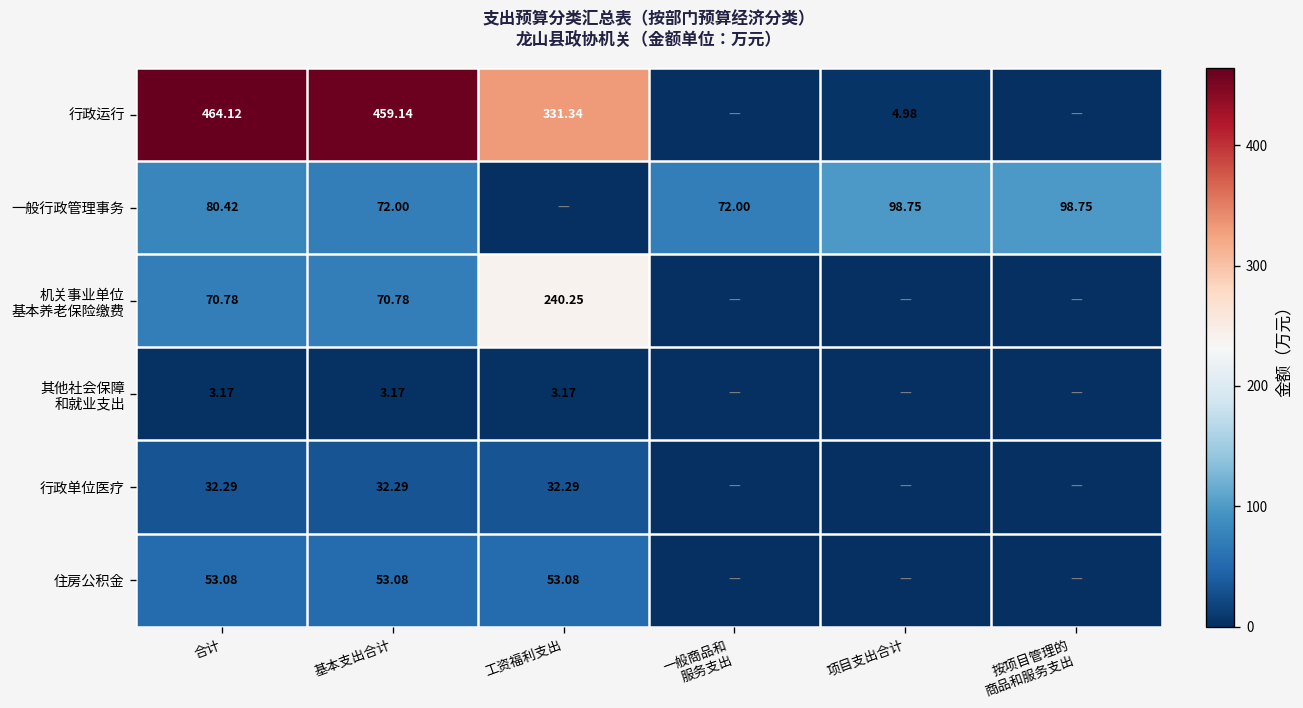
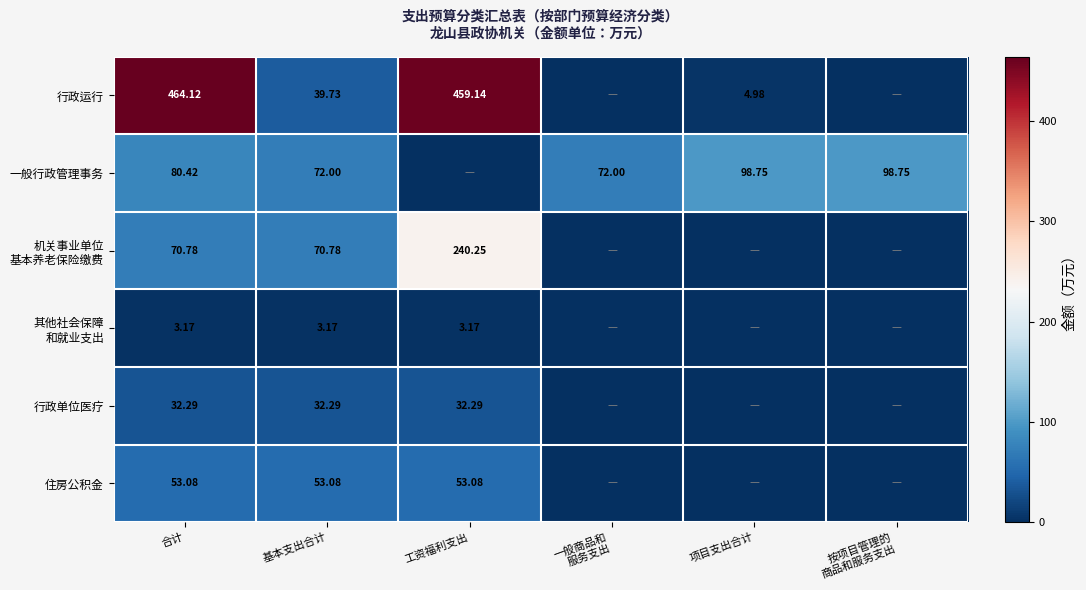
行政运行, 基本支出合计: 459.14 -> 39.73
行政运行, 工资福利支出: 331.34 -> 459.14
